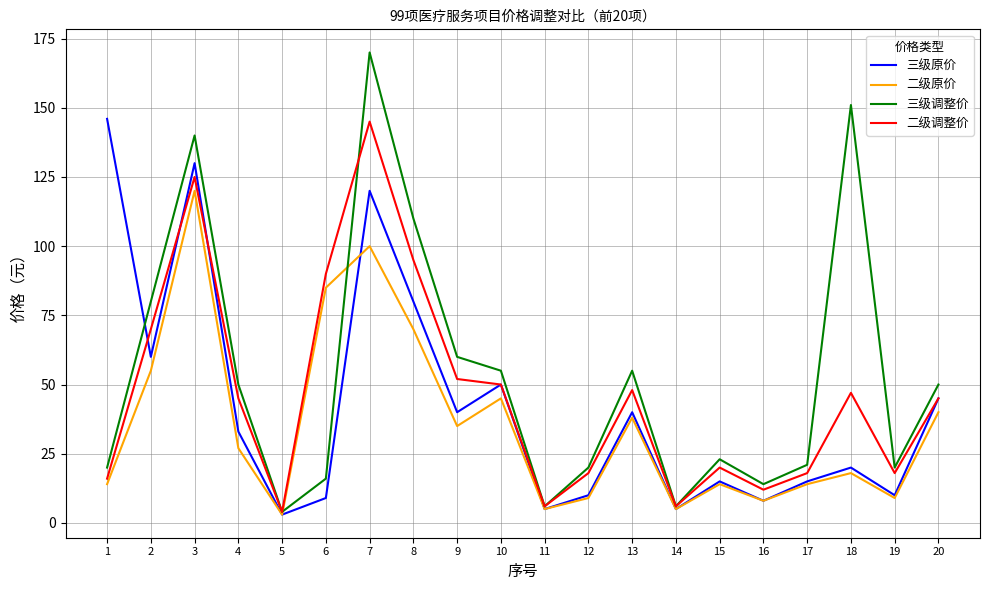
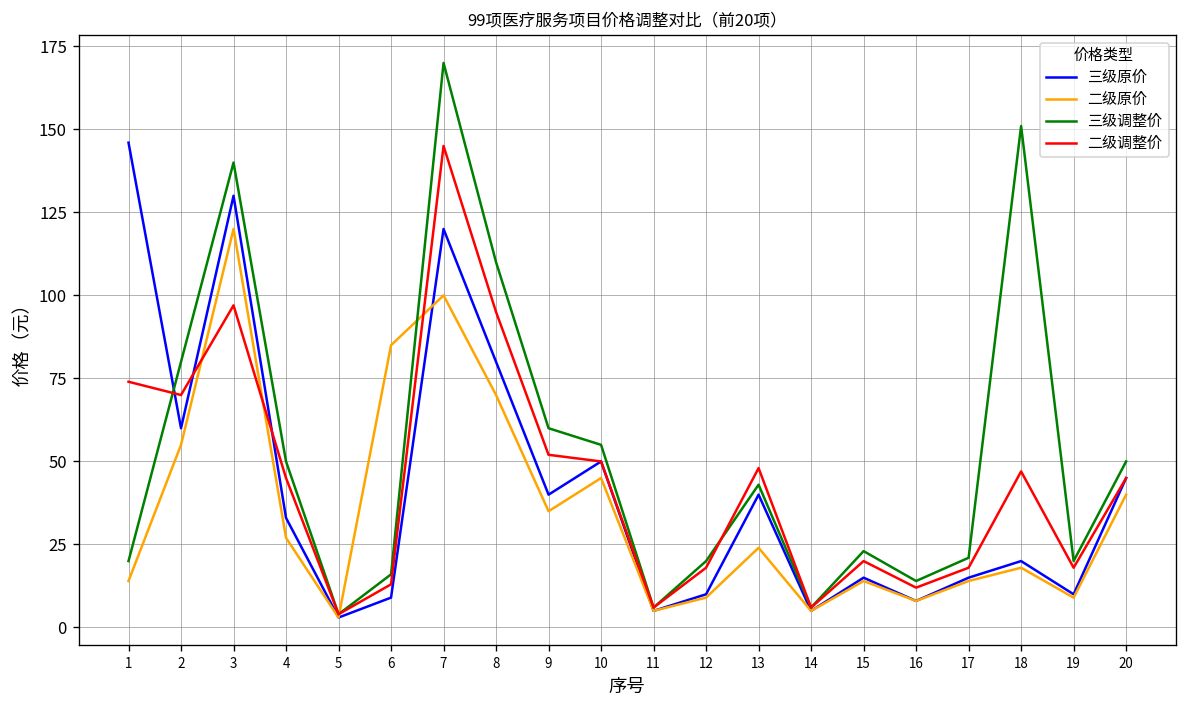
二级调整价, 1: 16 -> 74
二级调整价, 3: 125 -> 97
二级调整价, 6: 90 -> 13
二级原价, 13: 38 -> 24
三级调整价, 13: 55 -> 43
